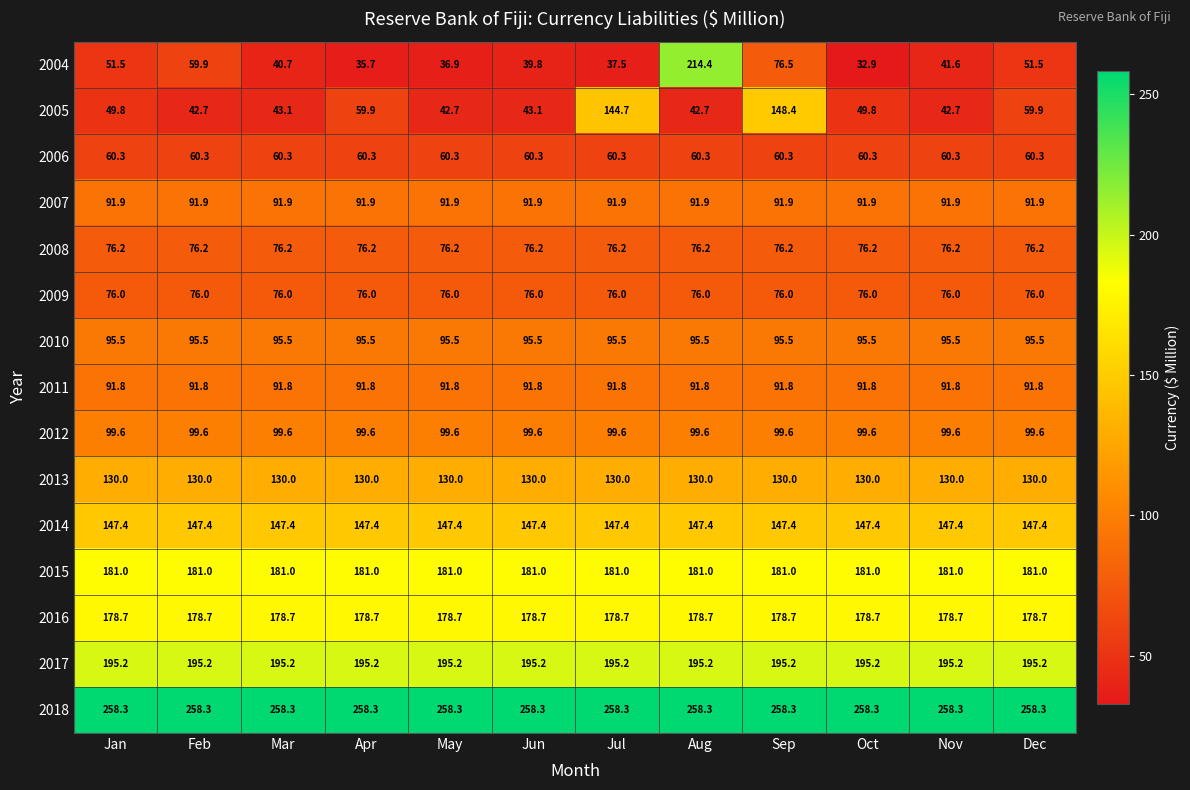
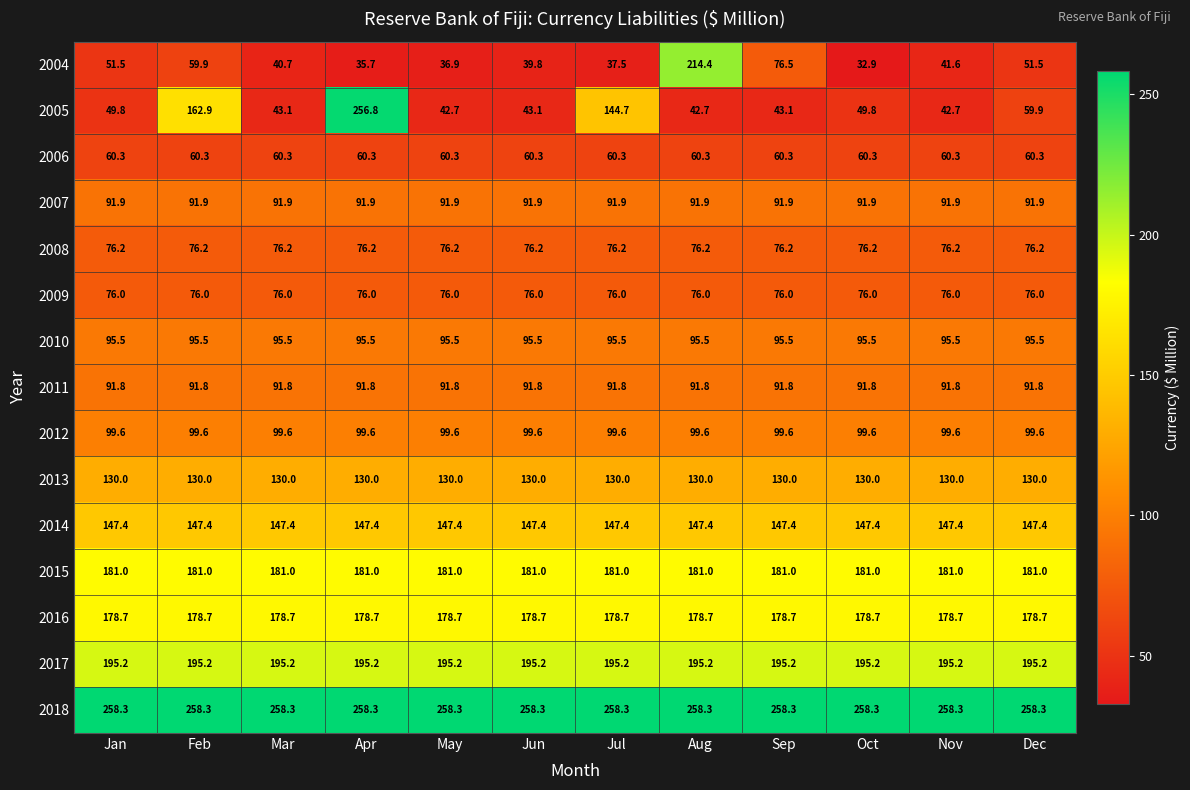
2005, Feb: 42.7 -> 162.9
2005, Apr: 59.9 -> 256.8
2005, Sep: 148.4 -> 43.1
